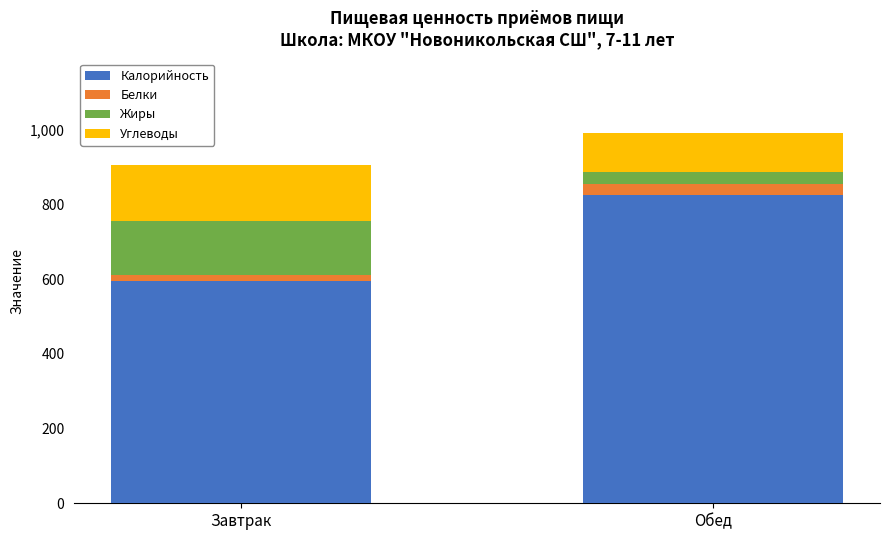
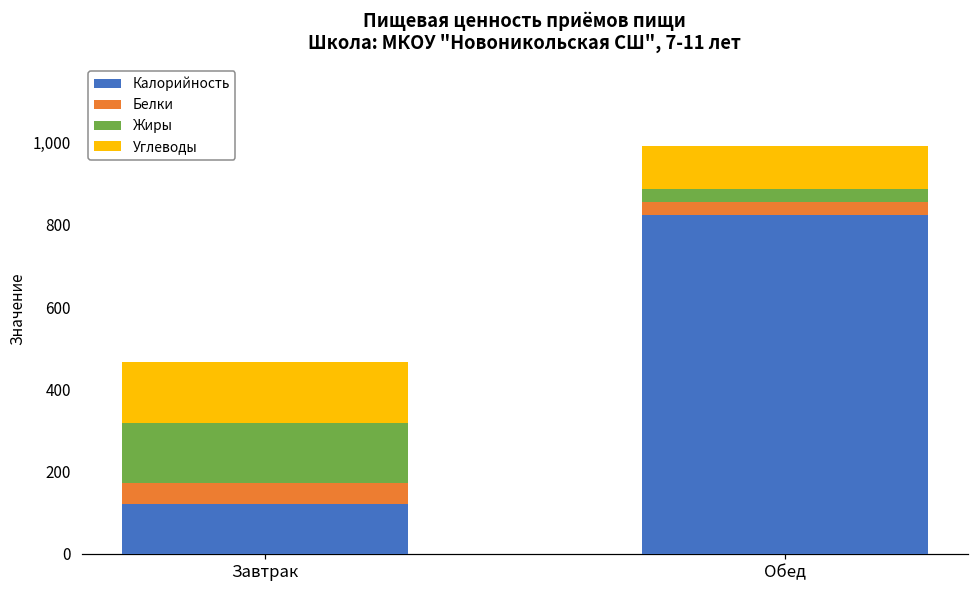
Калорийность, Завтрак: 600 -> 120
Белки, Завтрак: 20 -> 50
